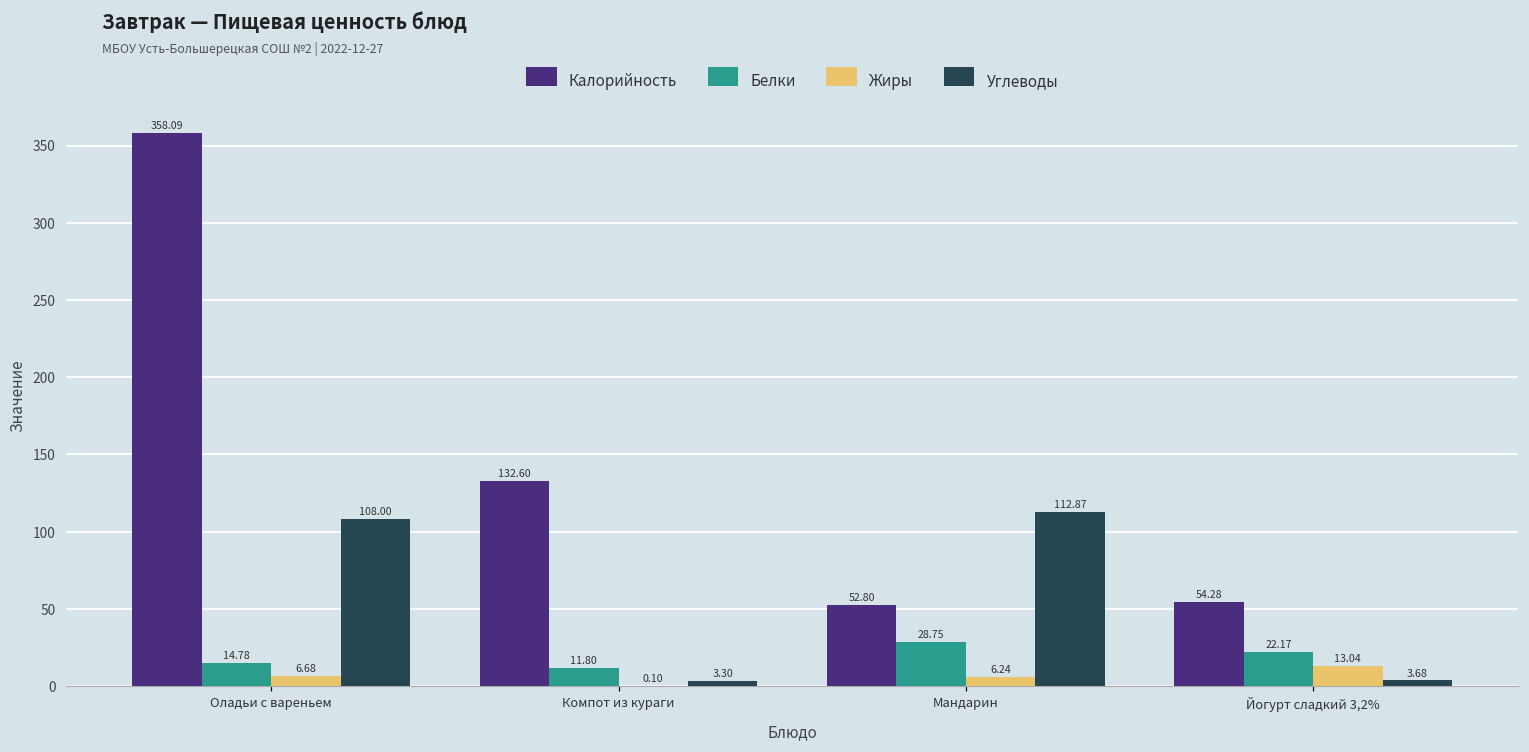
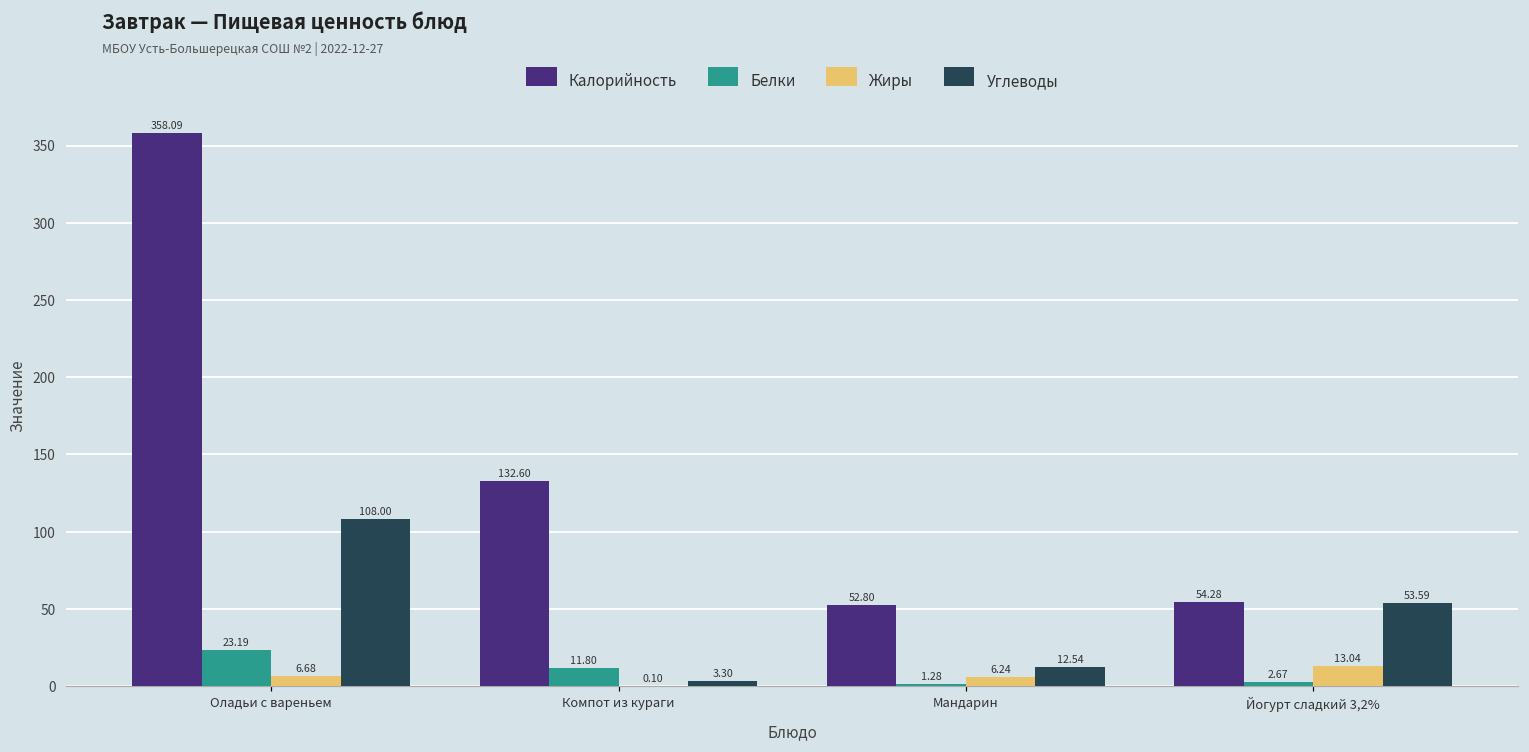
Белки, Оладьи с вареньем: 14.78 -> 23.19
Белки, Мандарин: 28.75 -> 1.28
Углеводы, Мандарин: 112.87 -> 12.54
Белки, Йогурт сладкий 3,2%: 22.17 -> 2.67
Углеводы, Йогурт сладкий 3,2%: 3.68 -> 53.59
